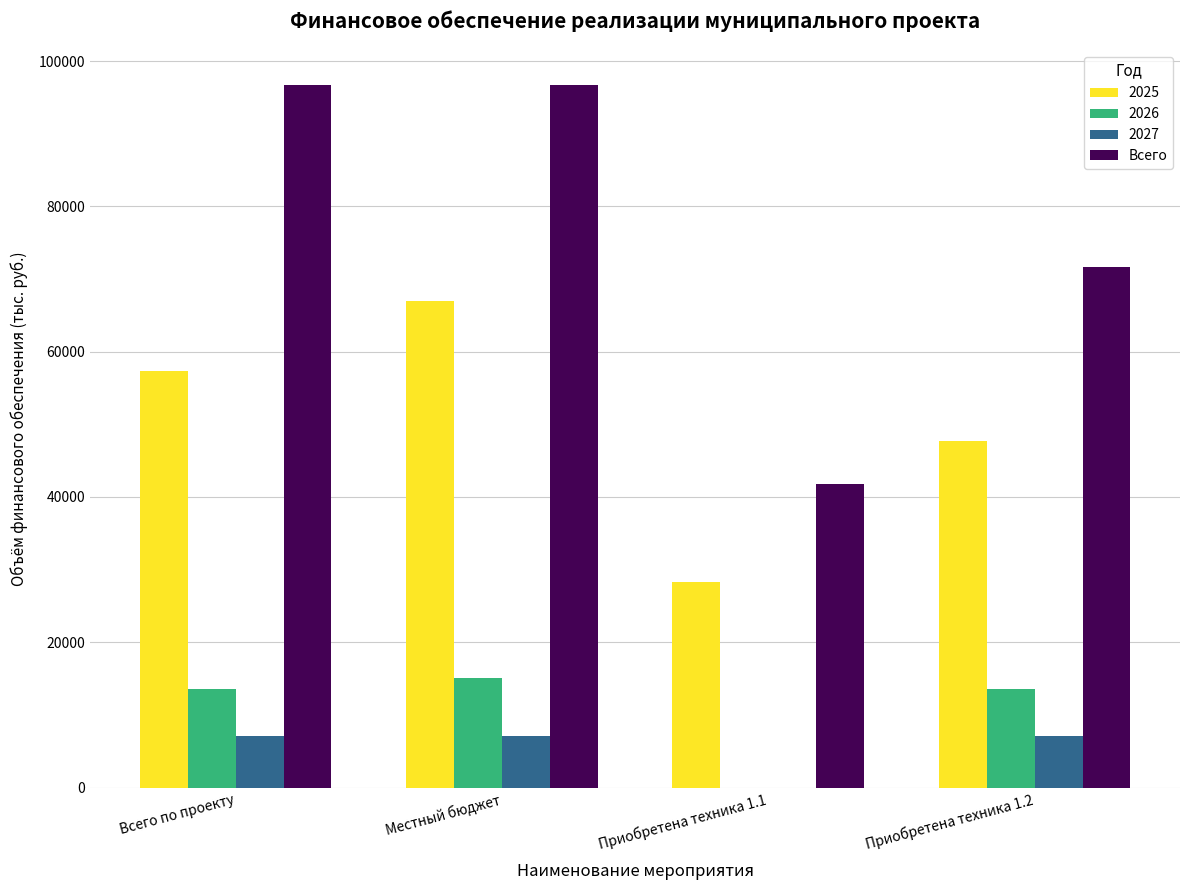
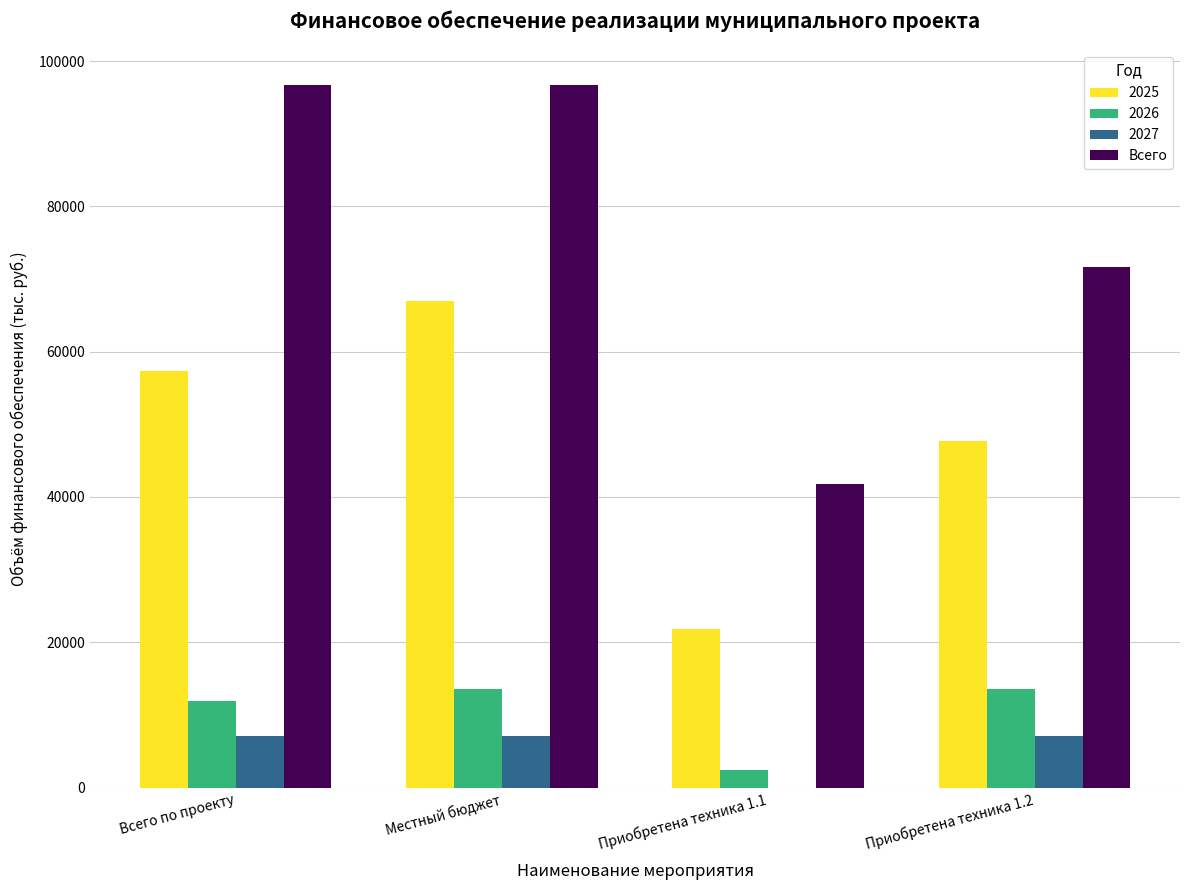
2026, Всего по проекту: 14000 -> 12000
2026, Местный бюджет: 15000 -> 14000
2025, Приобретена техника 1.1: 28000 -> 22000
2026, Приобретена техника 1.1: 0 -> 2000
